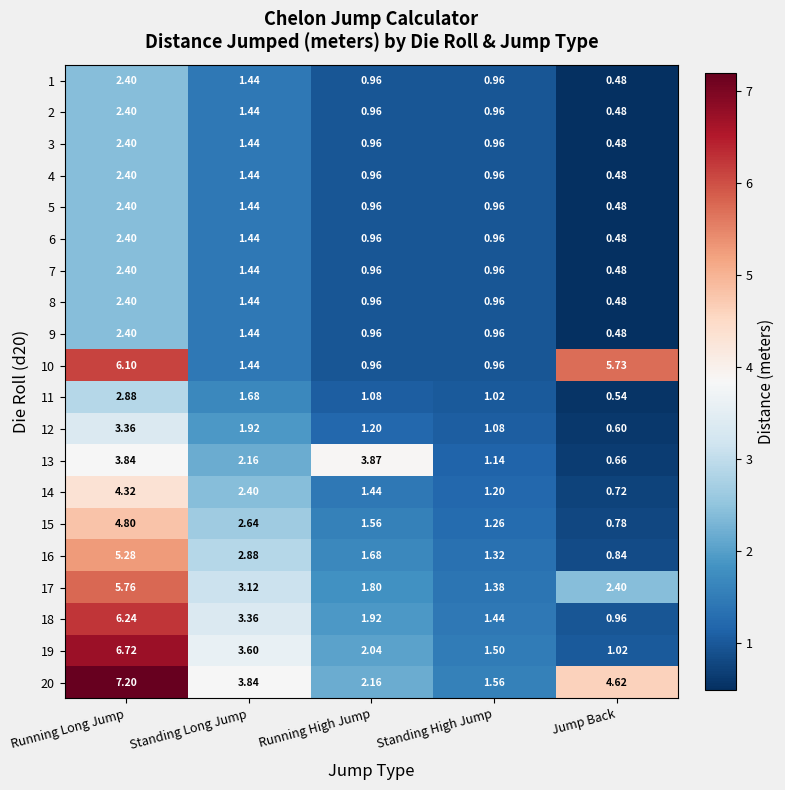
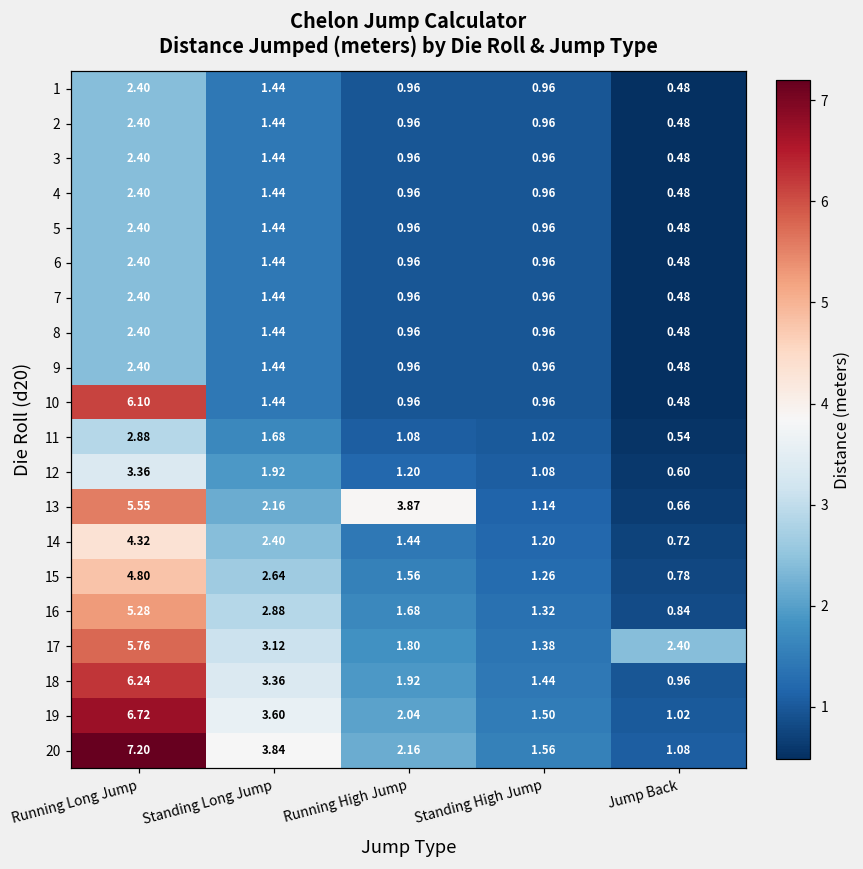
10, Jump Back: 5.73 -> 0.48
13, Running Long Jump: 3.84 -> 5.55
20, Jump Back: 4.62 -> 1.08
